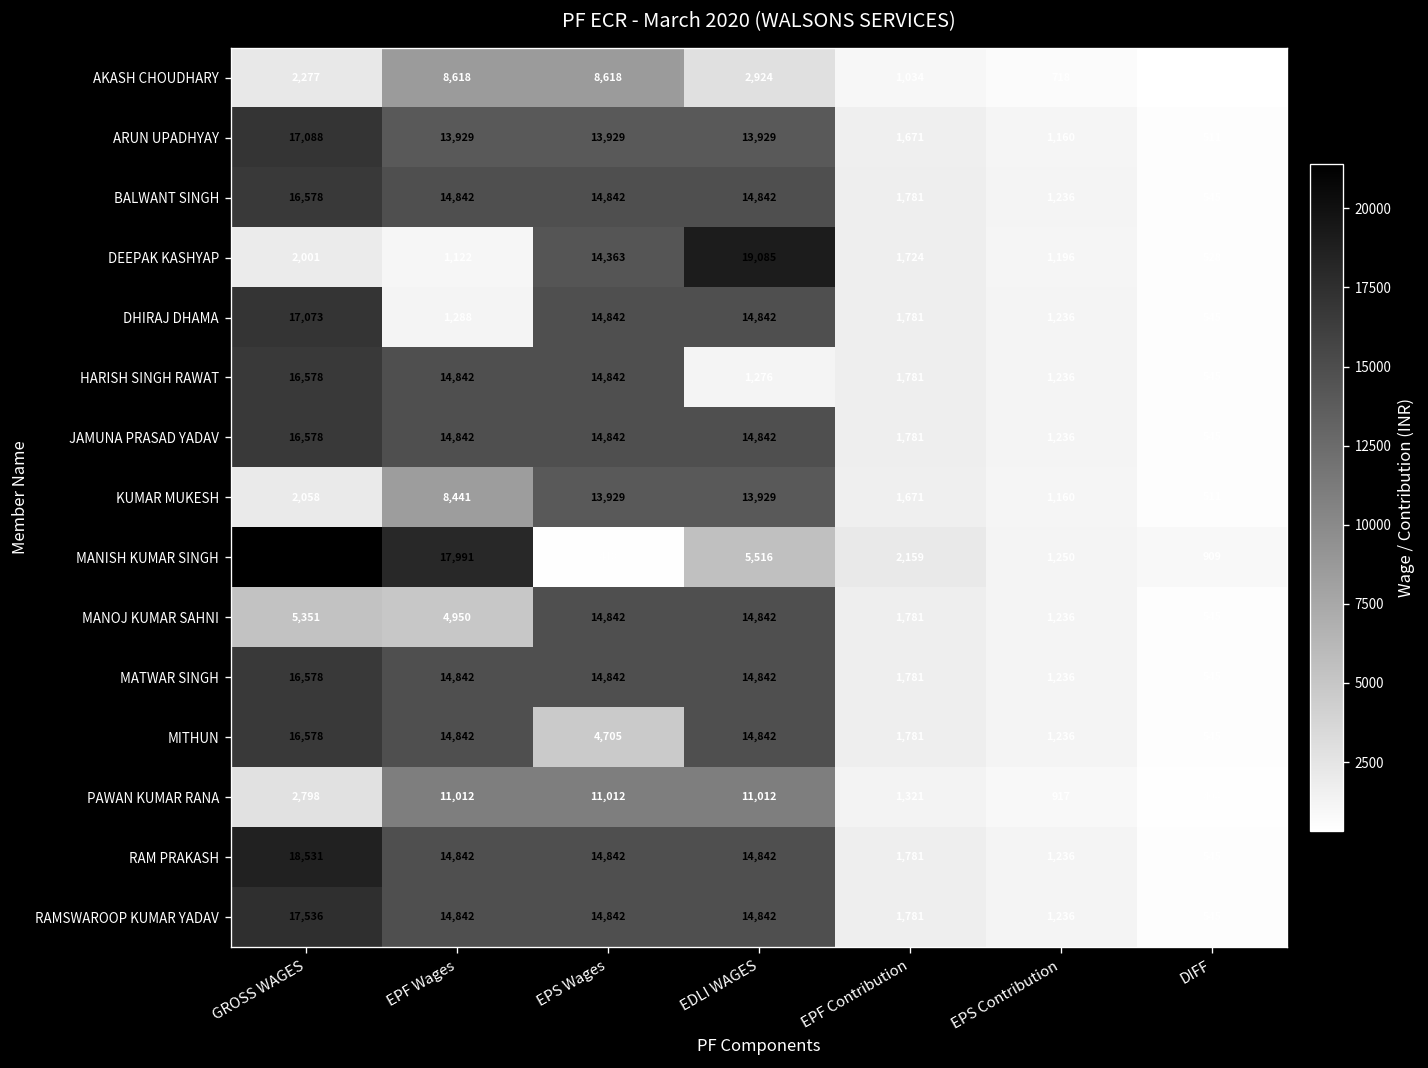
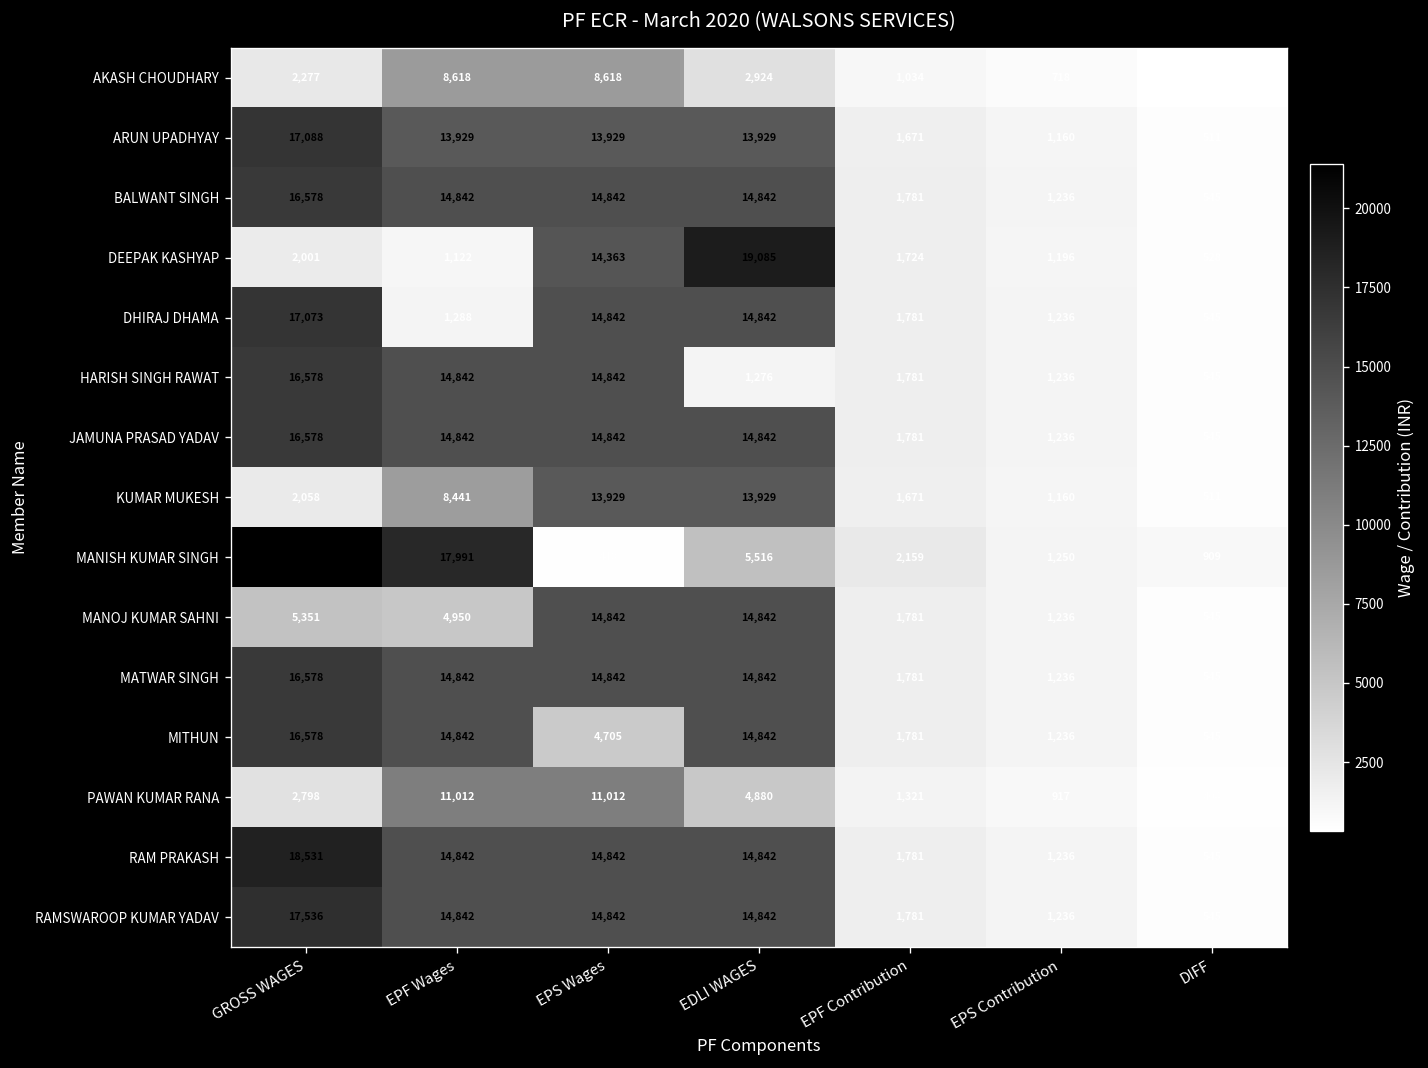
PAWAN KUMAR RANA, EDLI WAGES: 11,012 -> 4,880
